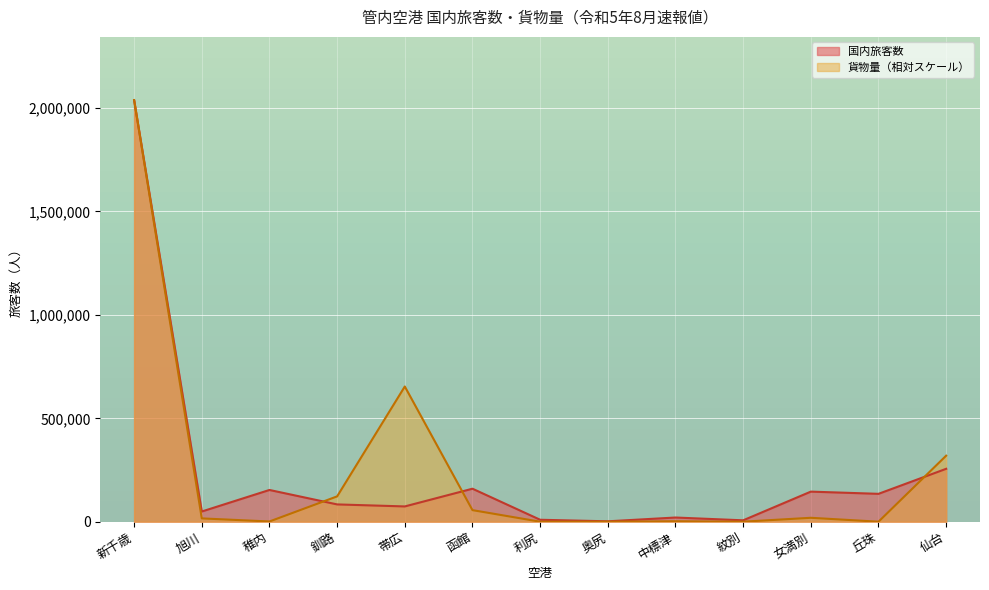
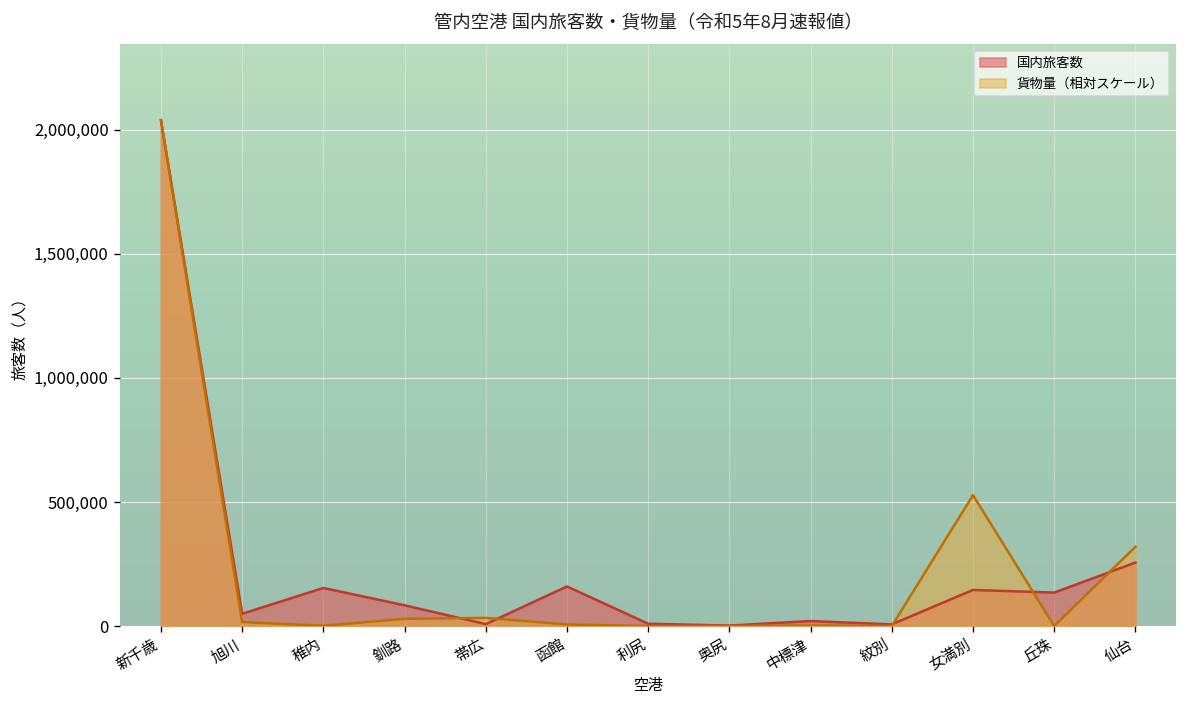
貨物量（相対スケール）, 釧路: 120,000 -> 30,000
国内旅客数, 帯広: 70,000 -> 10,000
貨物量（相対スケール）, 帯広: 650,000 -> 30,000
貨物量（相対スケール）, 函館: 60,000 -> 10,000
貨物量（相対スケール）, 女満別: 20,000 -> 530,000
